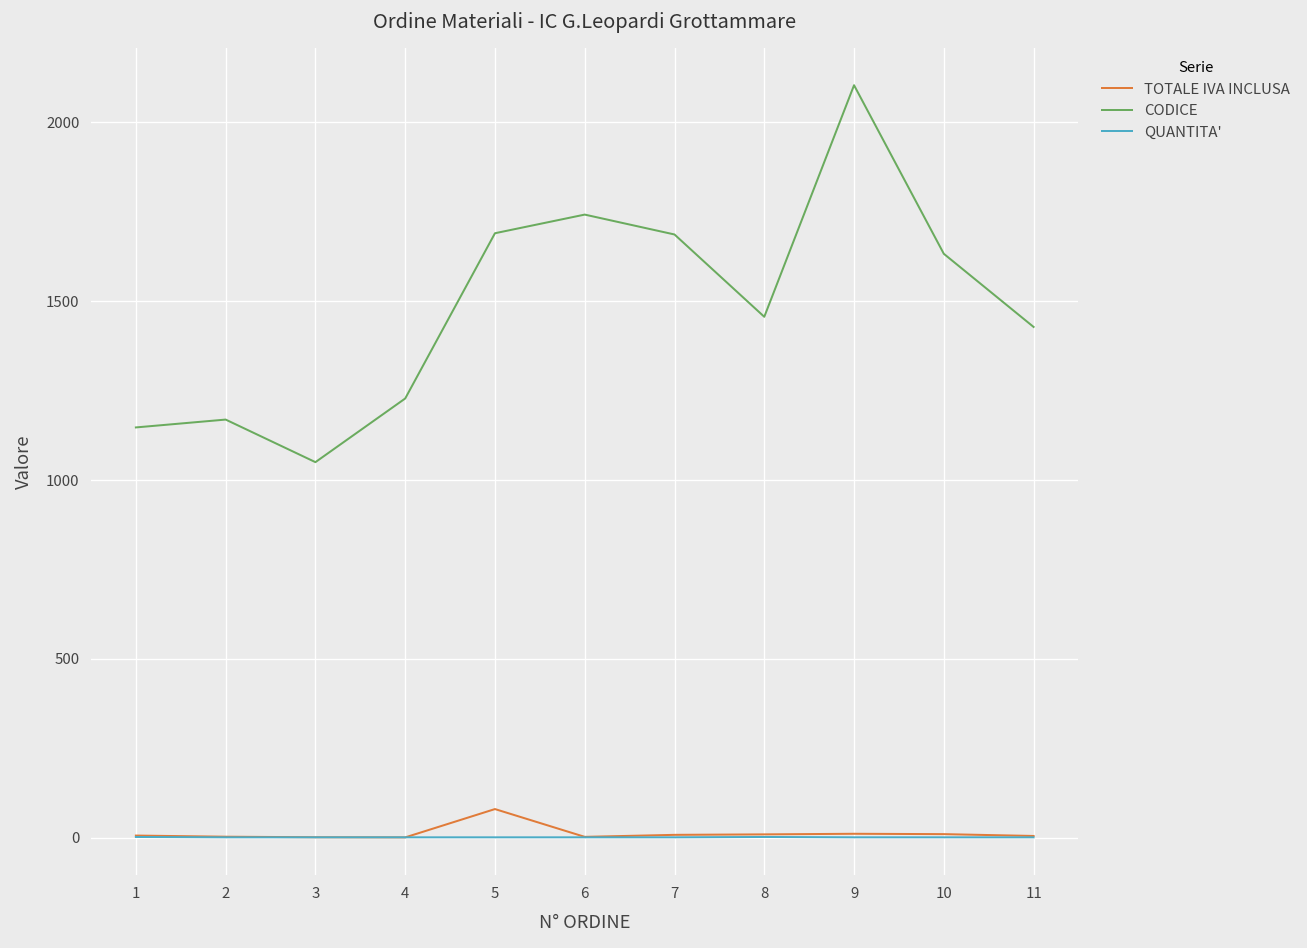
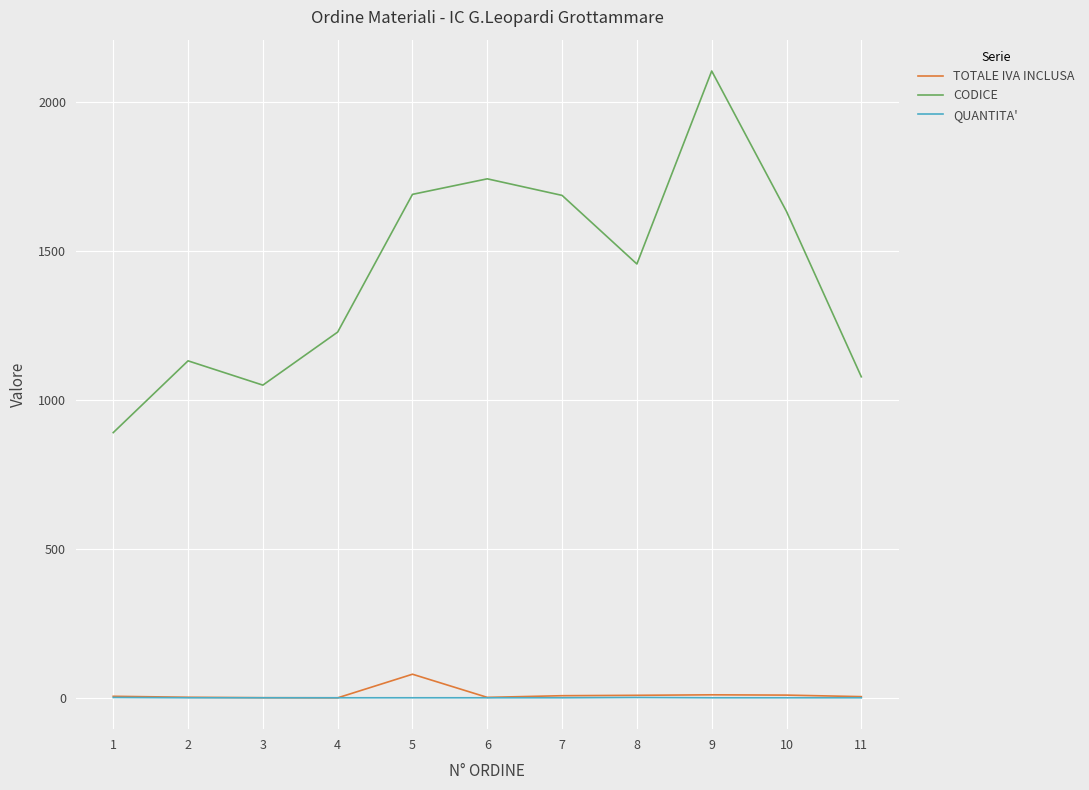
CODICE, 1: 1150 -> 890
CODICE, 2: 1170 -> 1130
CODICE, 11: 1430 -> 1080
